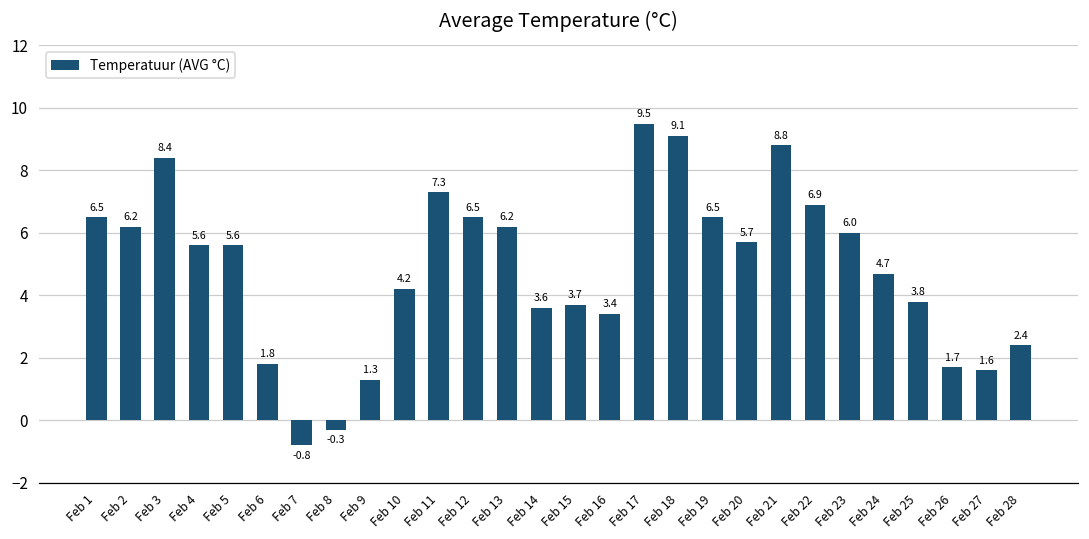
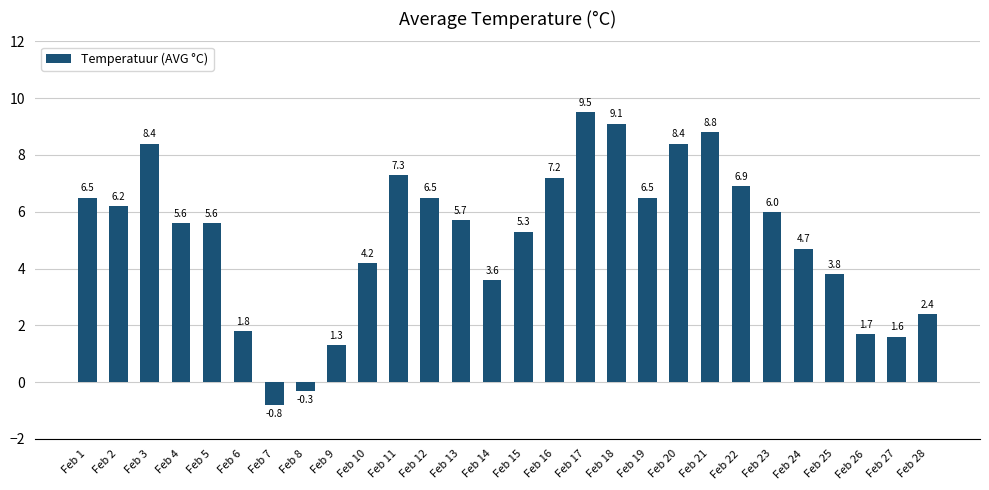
Feb 13: 6.2 -> 5.7
Feb 15: 3.7 -> 5.3
Feb 16: 3.4 -> 7.2
Feb 20: 5.7 -> 8.4
